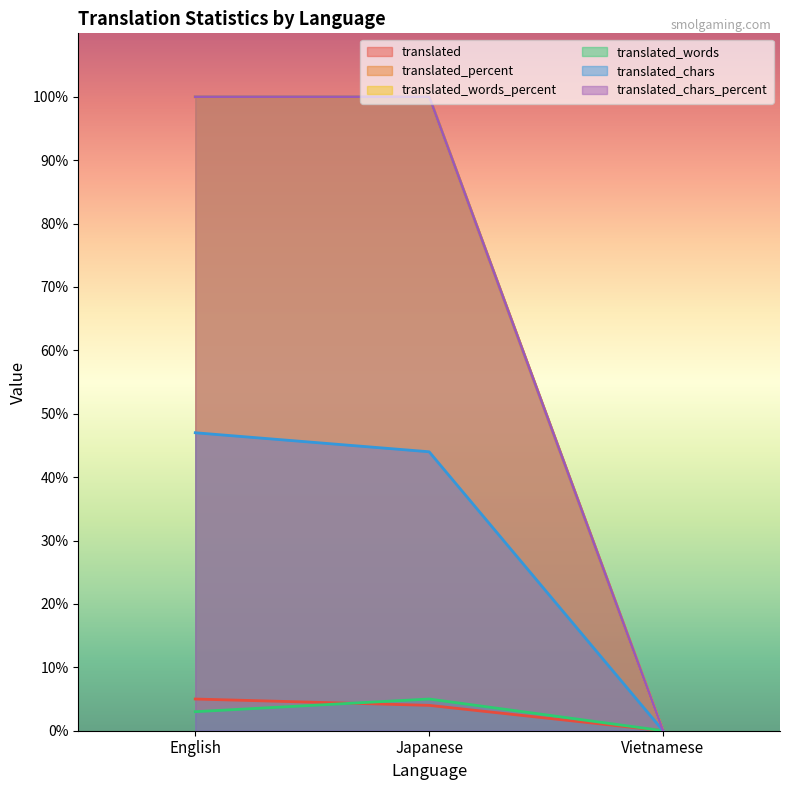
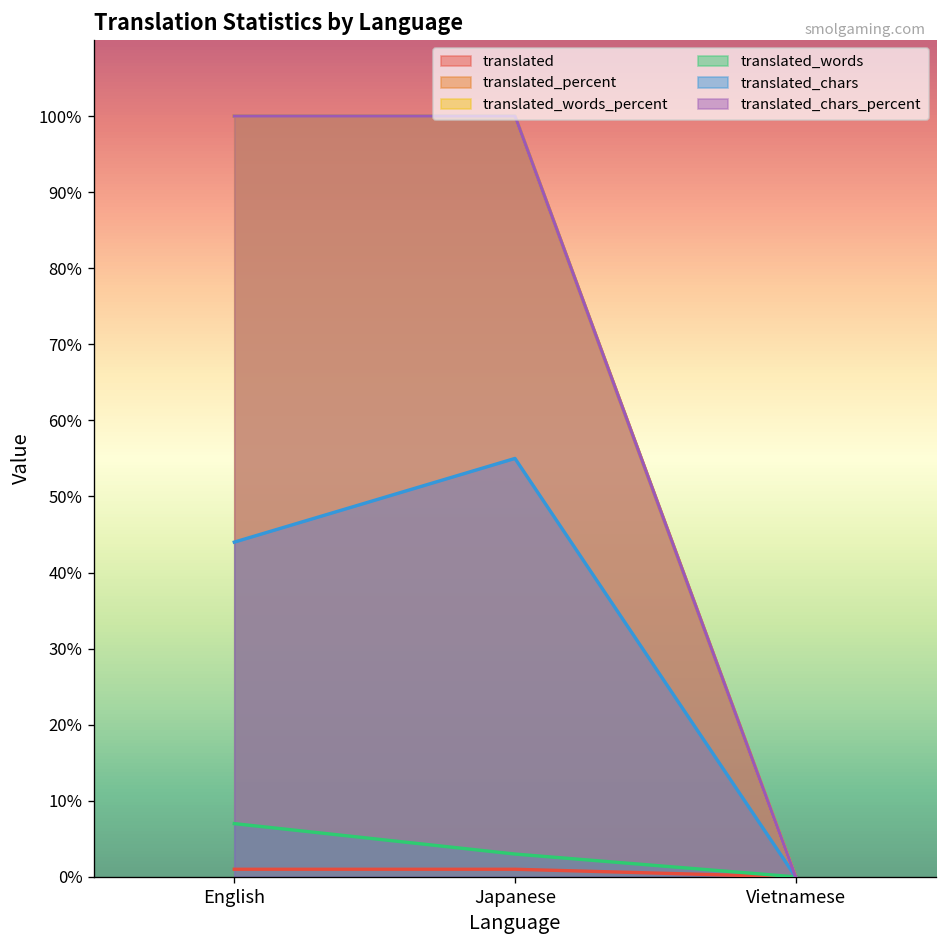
translated, English: 5% -> 1%
translated_words, English: 3% -> 7%
translated_chars, English: 47% -> 44%
translated, Japanese: 4% -> 1%
translated_words, Japanese: 5% -> 3%
translated_chars, Japanese: 44% -> 55%
